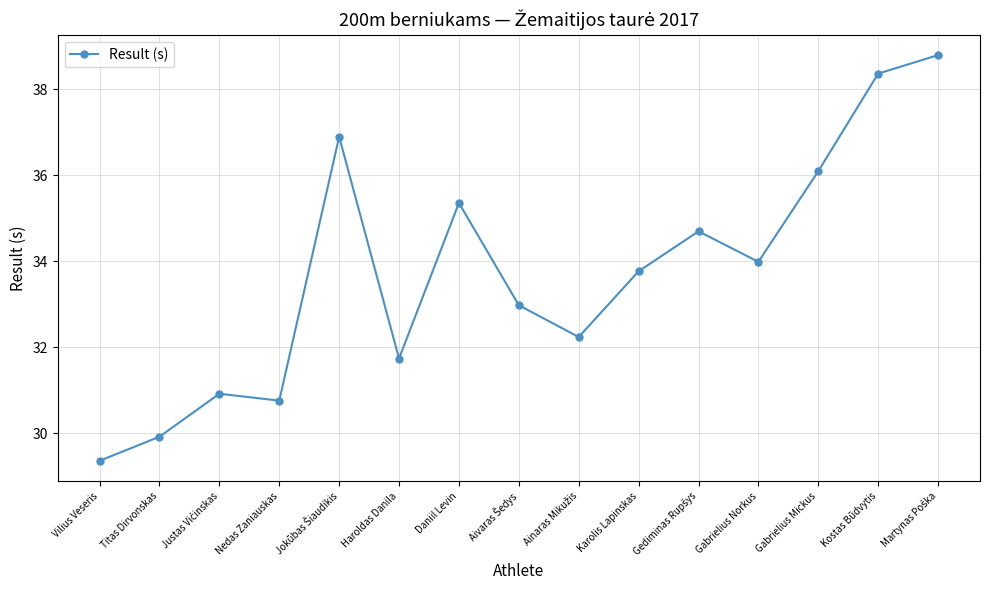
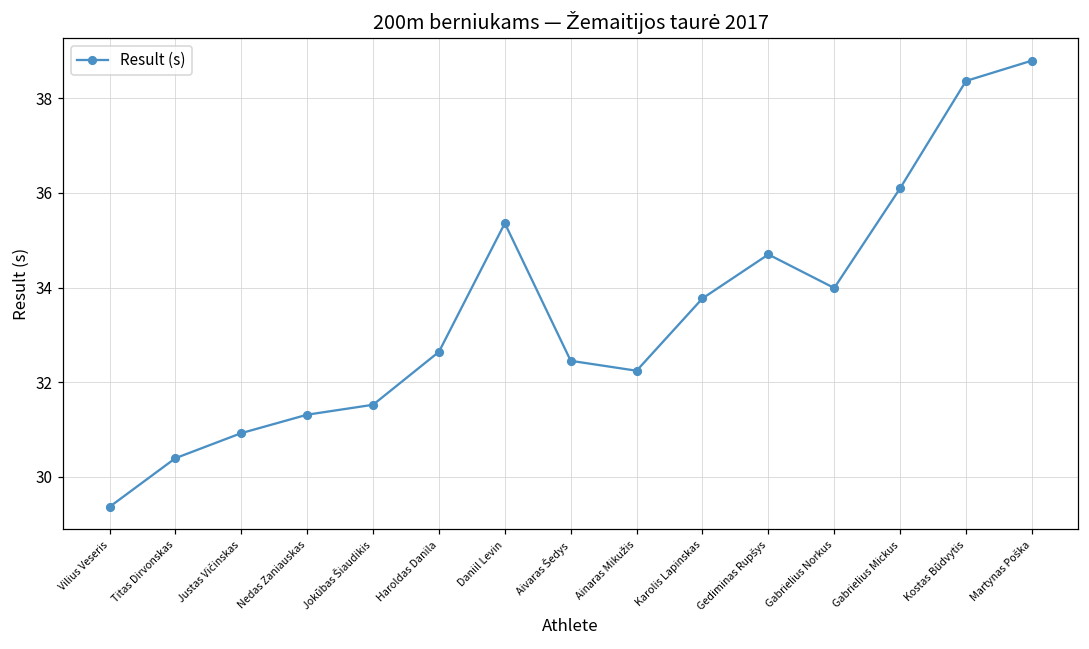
Titas Dirvonskas: 29.9 -> 30.4
Nedas Zaniauskas: 30.8 -> 31.3
Jokūbas Šiaudikis: 36.9 -> 31.5
Haroldas Danila: 31.7 -> 32.6
Aivaras Šedys: 33.0 -> 32.5
